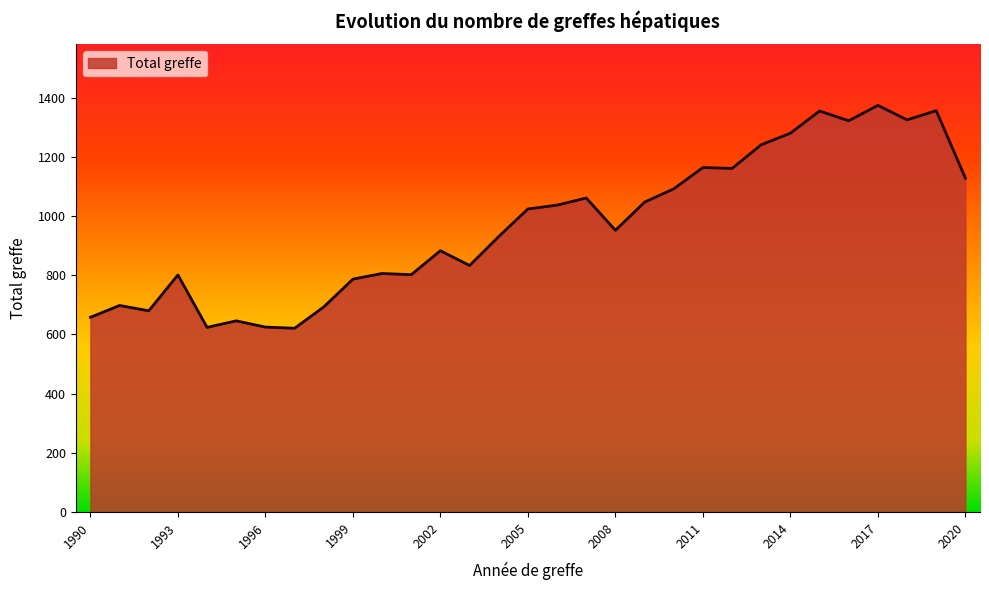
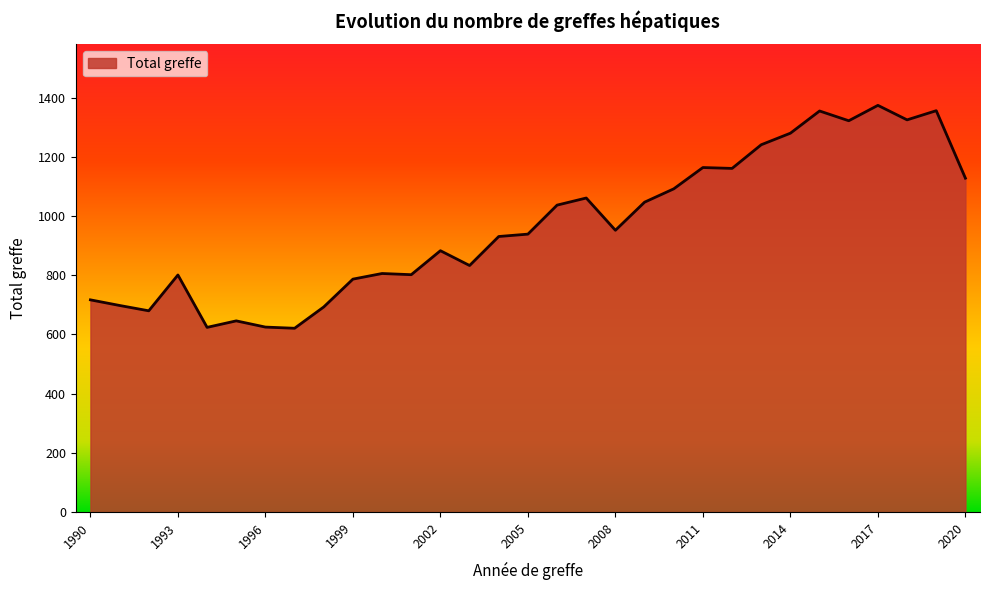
1990: 660 -> 720
2005: 1020 -> 940
